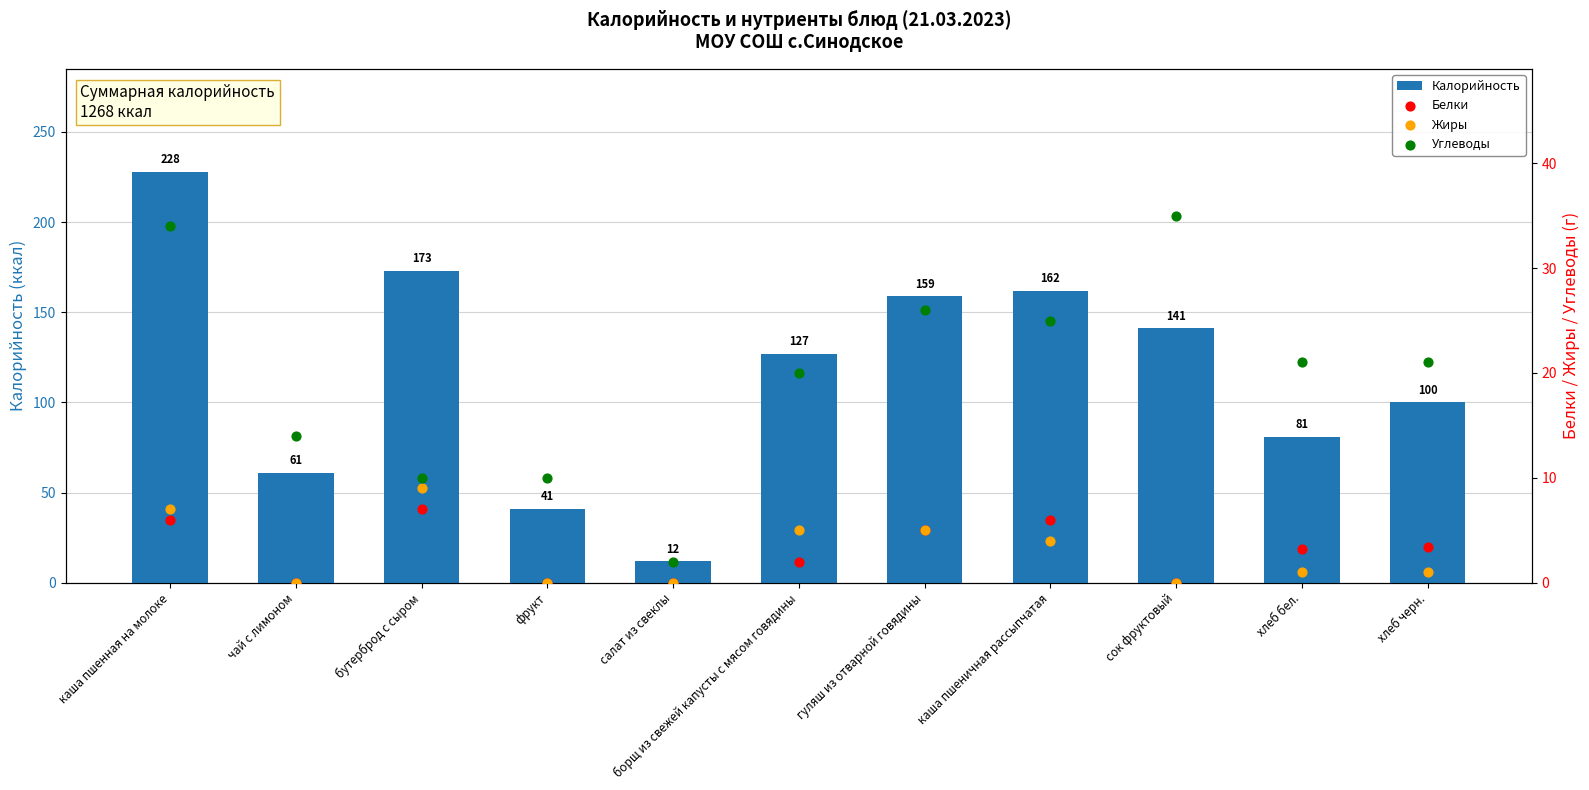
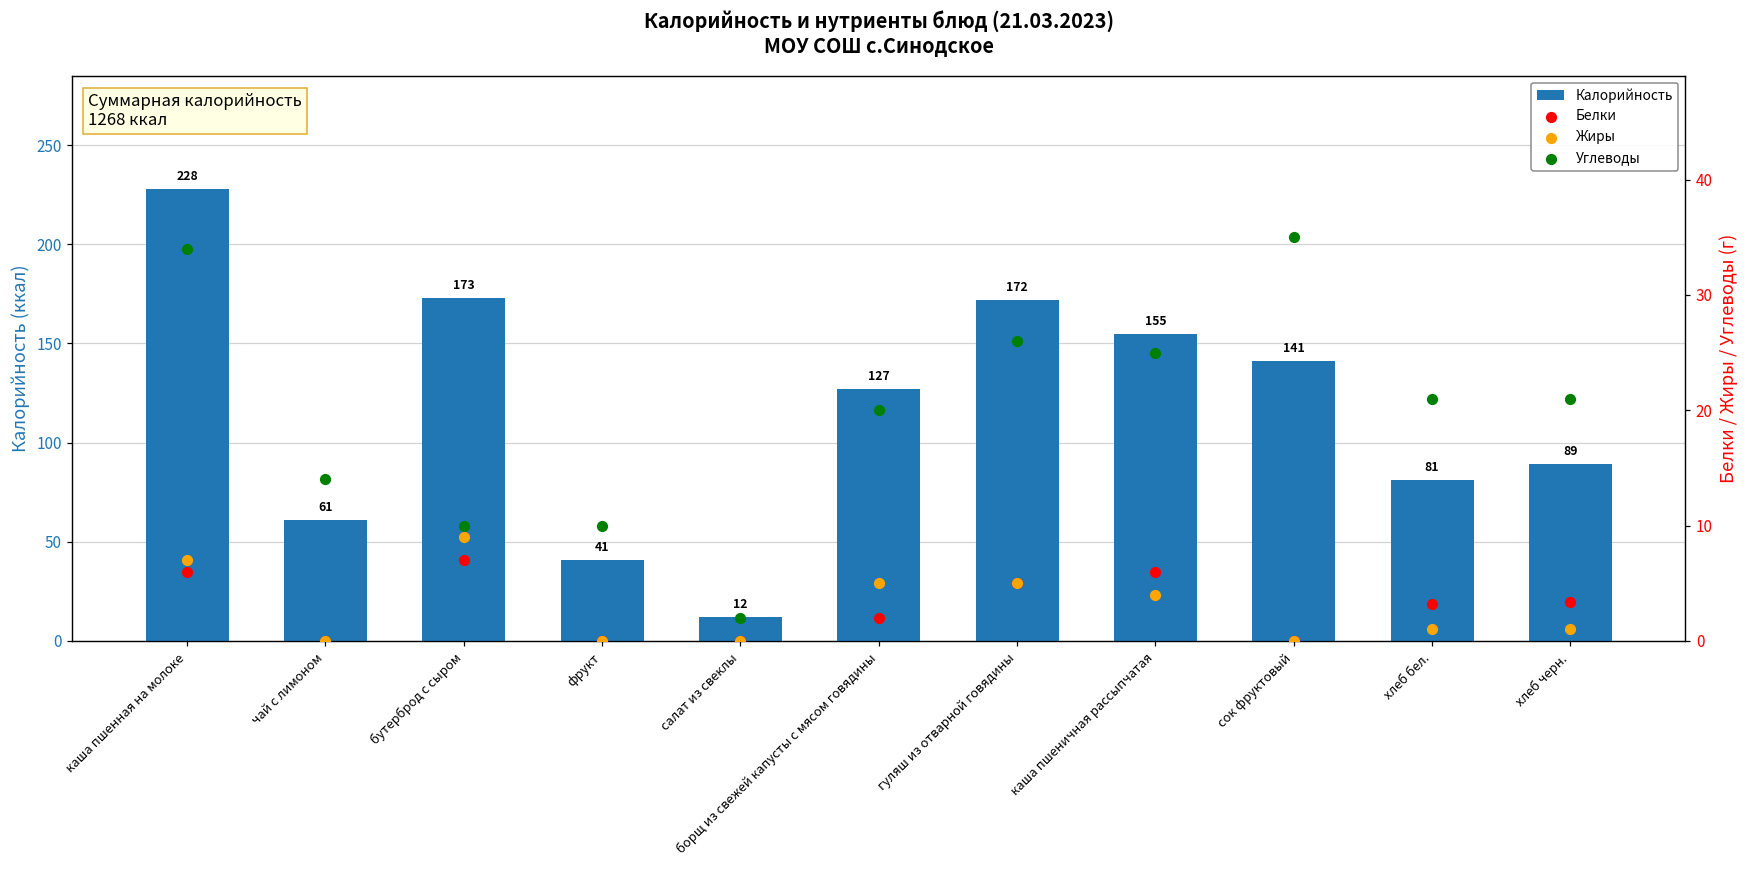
Калорийность, гуляш из отварной говядины: 159 -> 172
Калорийность, каша пшеничная рассыпчатая: 162 -> 155
Калорийность, хлеб черн.: 100 -> 89
